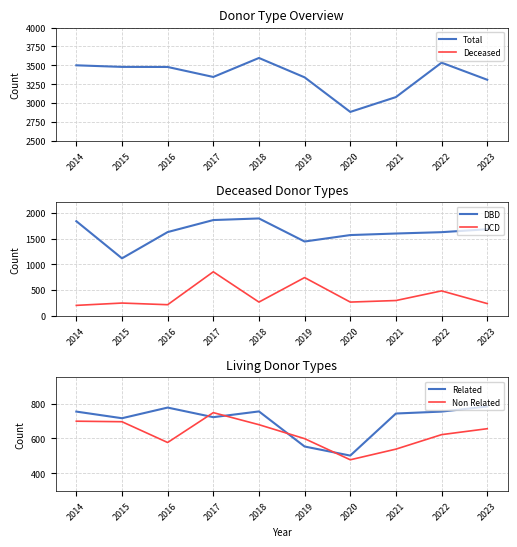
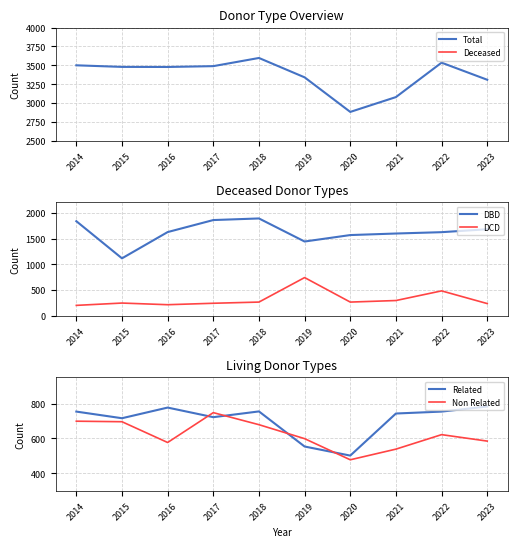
Donor Type Overview, Total, 2017: 3300 -> 3500
Deceased Donor Types, DCD, 2017: 900 -> 200
Living Donor Types, Non Related, 2023: 660 -> 590
